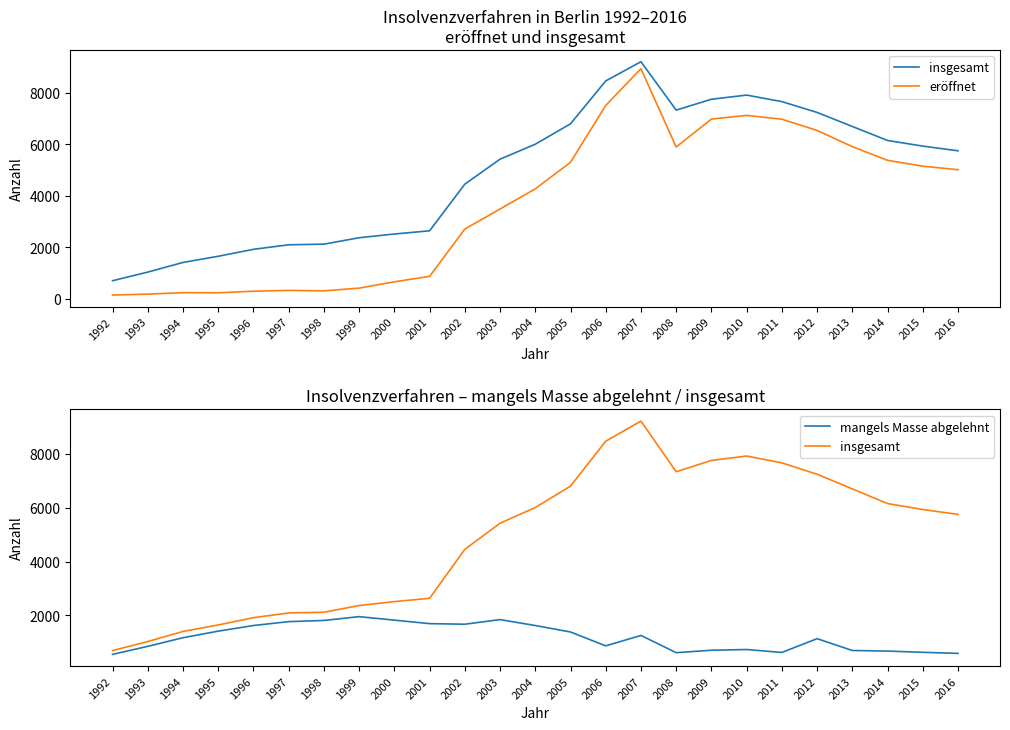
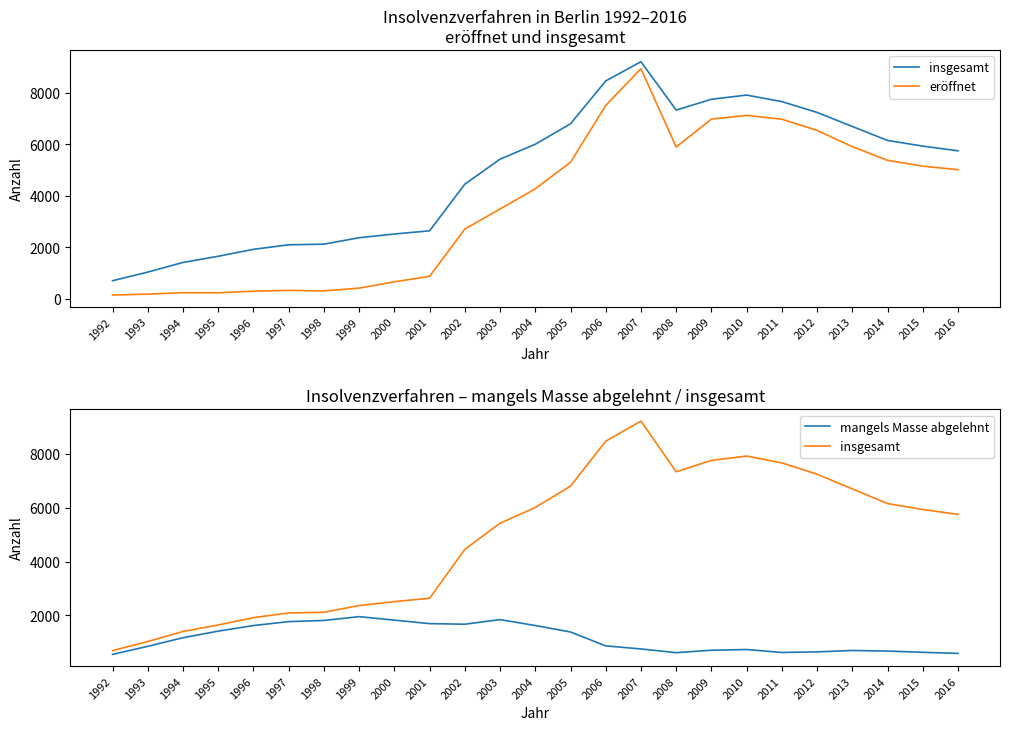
Insolvenzverfahren – mangels Masse abgelehnt / insgesamt, mangels Masse abgelehnt, 2007: 1300 -> 800
Insolvenzverfahren – mangels Masse abgelehnt / insgesamt, mangels Masse abgelehnt, 2012: 1100 -> 700
